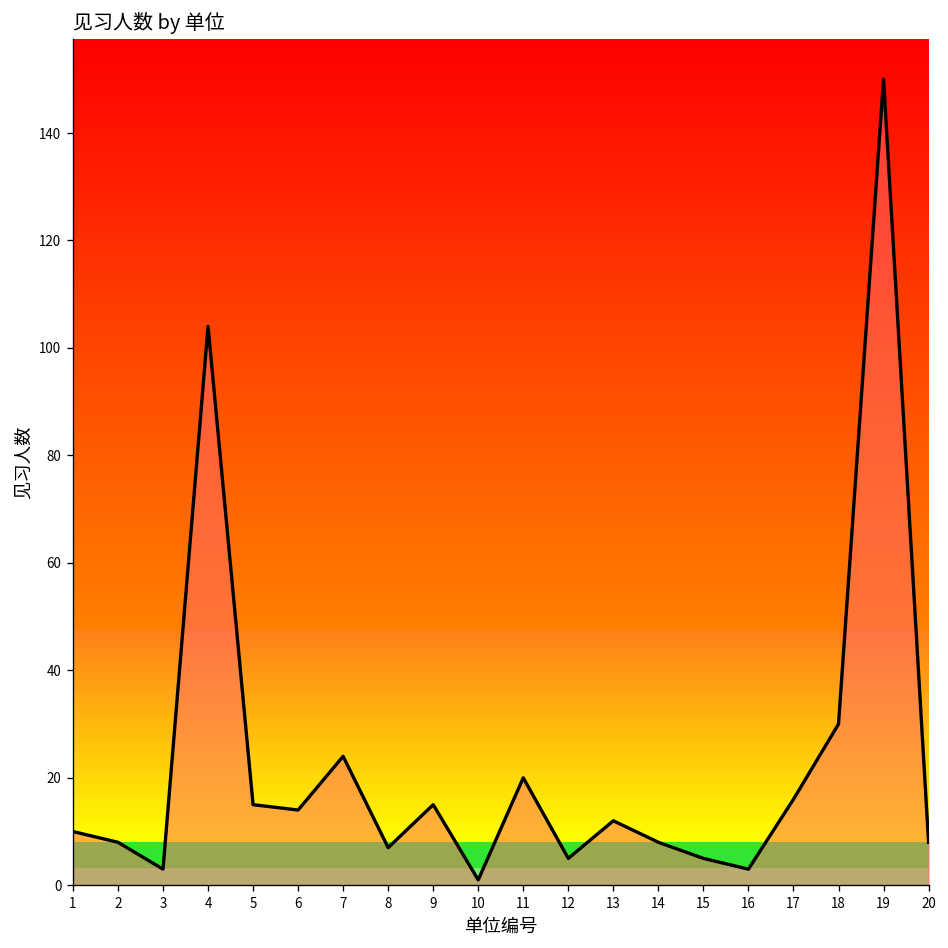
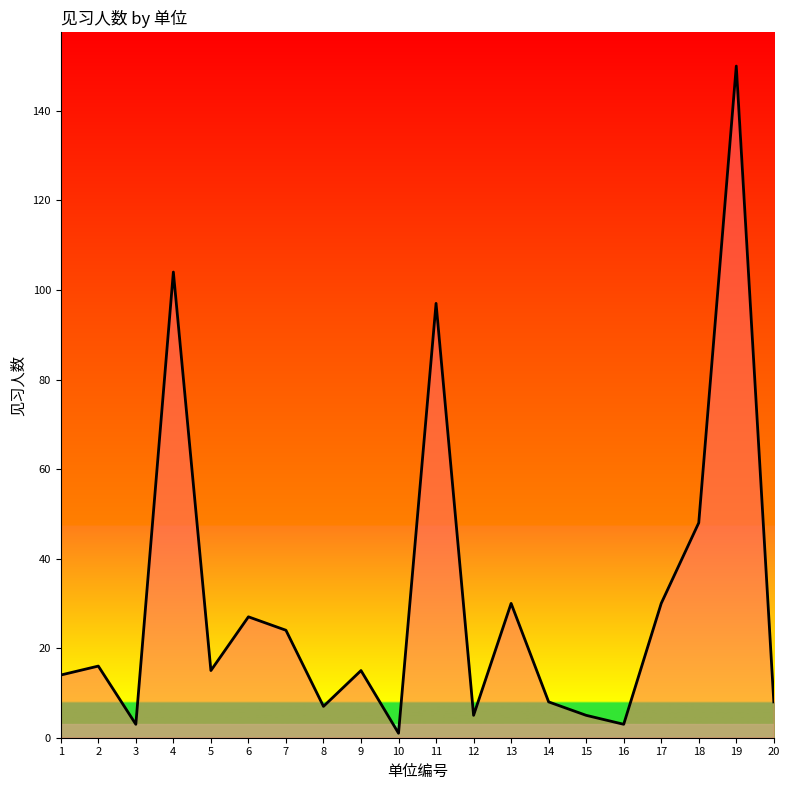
1: 10 -> 14
2: 8 -> 16
6: 14 -> 27
11: 20 -> 97
13: 12 -> 30
17: 16 -> 30
18: 30 -> 48
